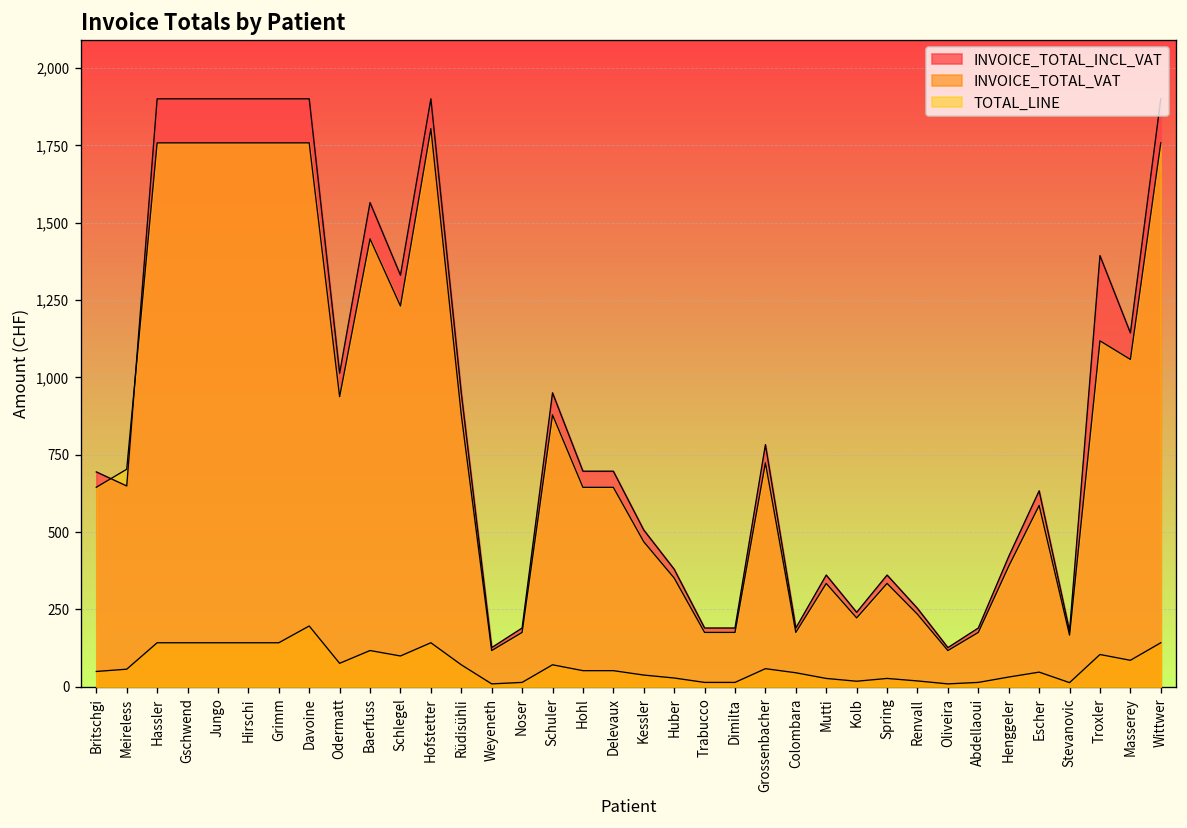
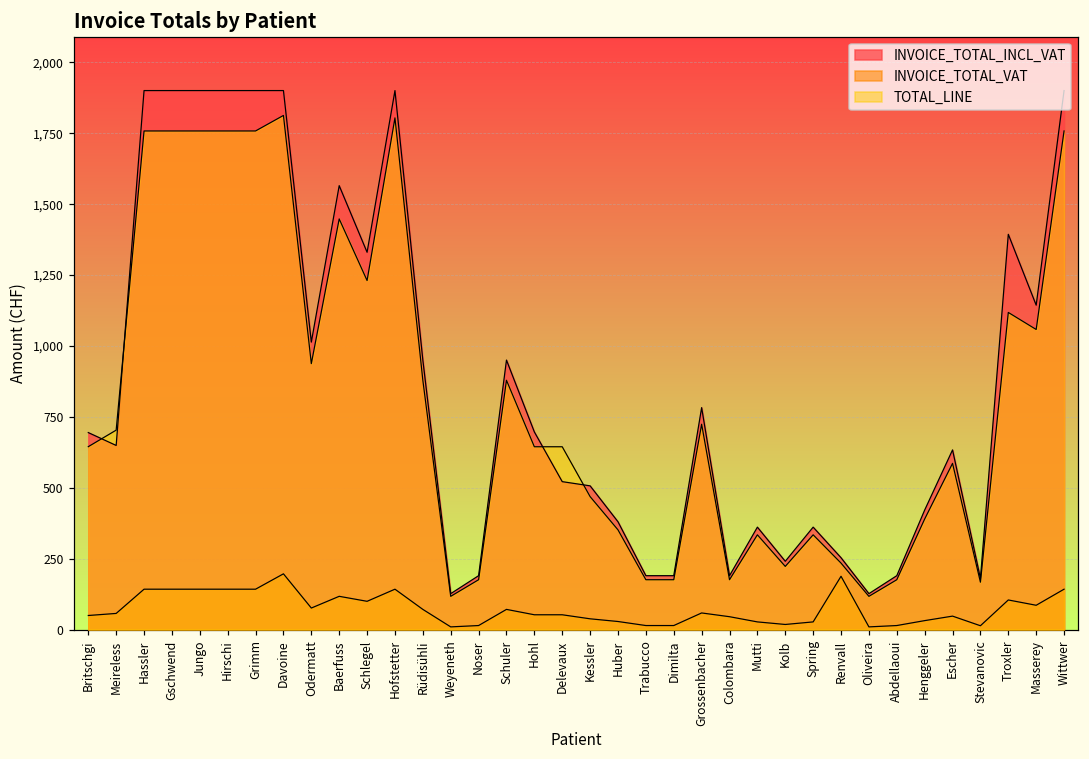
TOTAL_LINE, Davoine: 1,760 -> 1,810
INVOICE_TOTAL_INCL_VAT, Delevaux: 700 -> 520
INVOICE_TOTAL_VAT, Renvall: 20 -> 190
